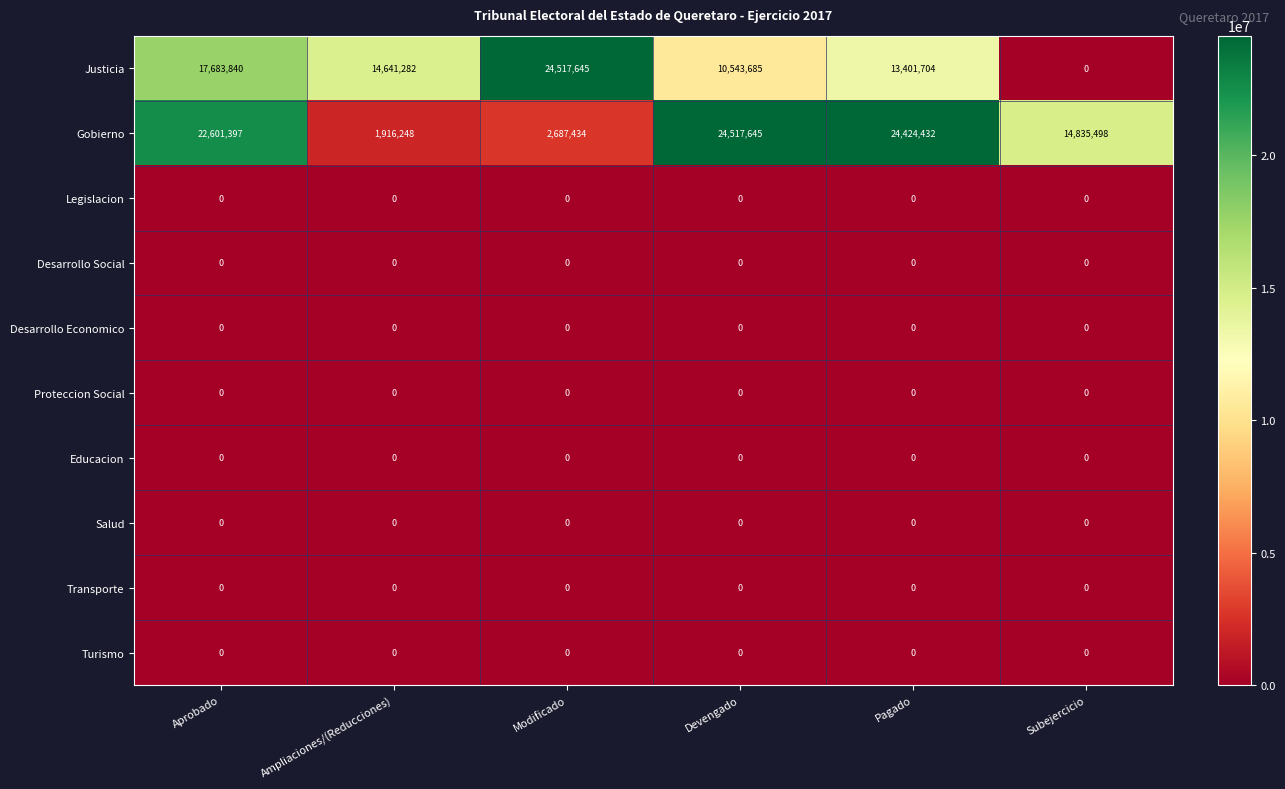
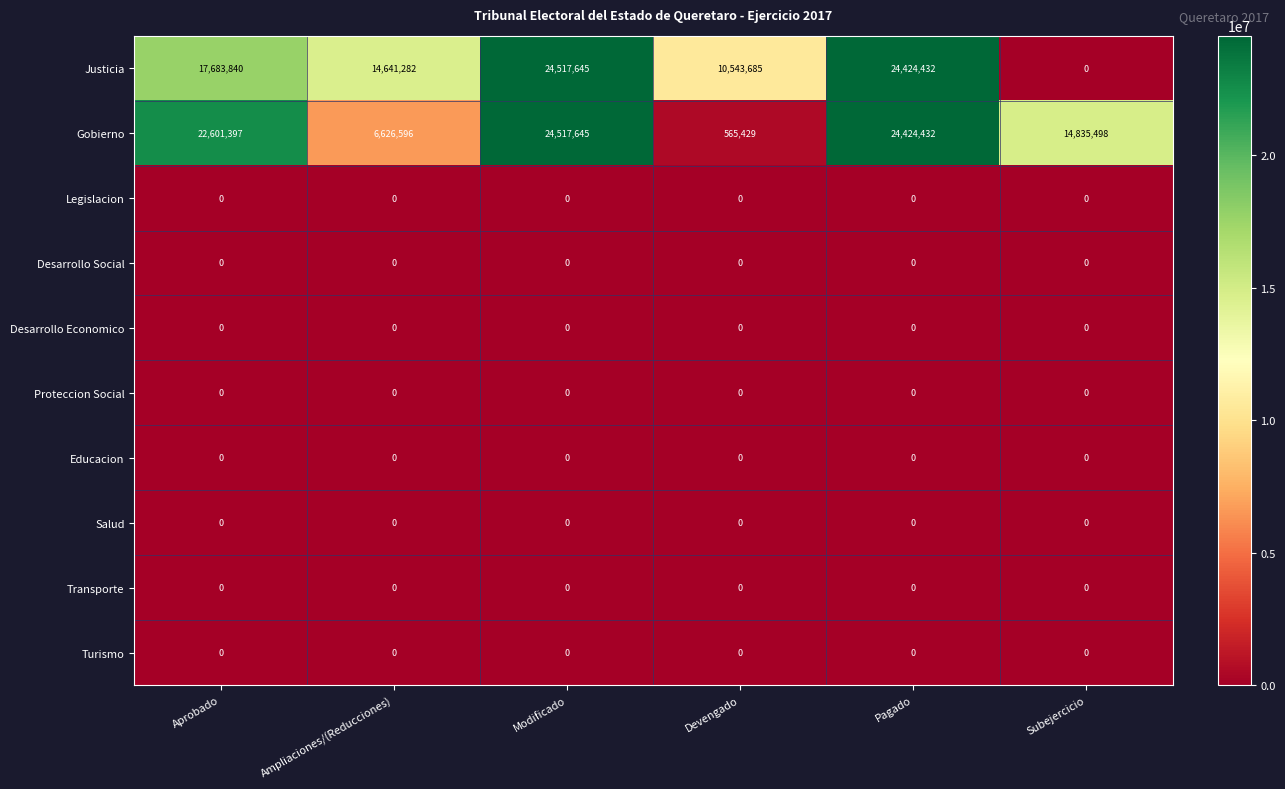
Justicia, Pagado: 13,401,704 -> 24,424,432
Gobierno, Ampliaciones/(Reducciones): 1,916,248 -> 6,626,596
Gobierno, Modificado: 2,687,434 -> 24,517,645
Gobierno, Devengado: 24,517,645 -> 565,429
